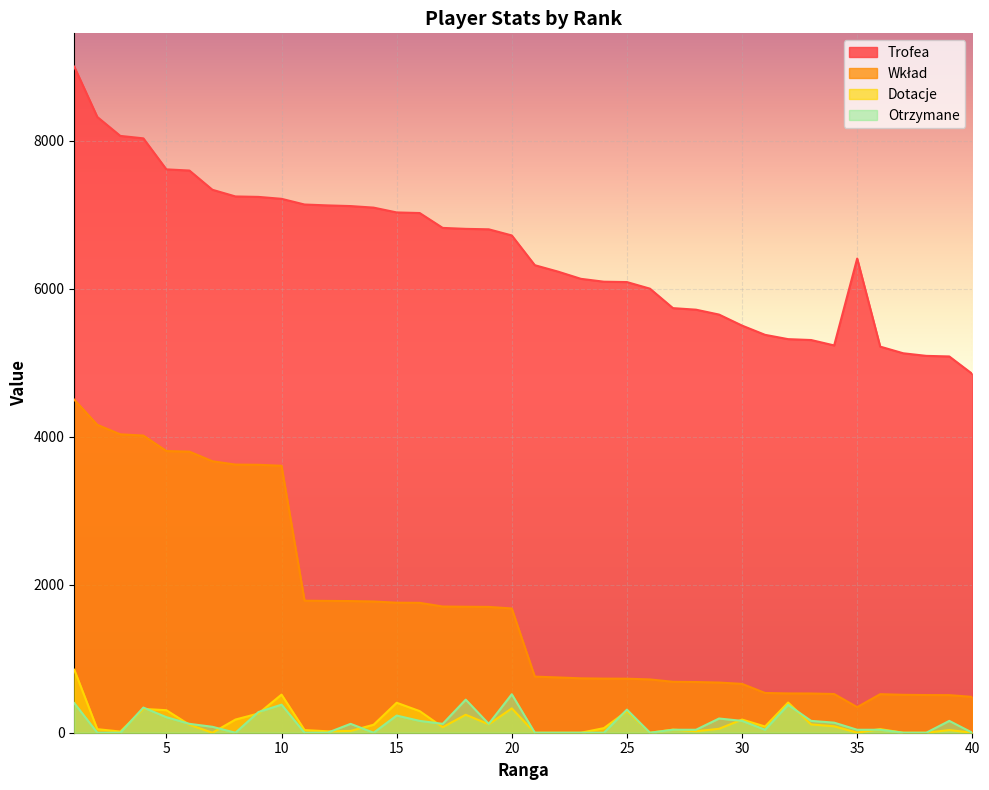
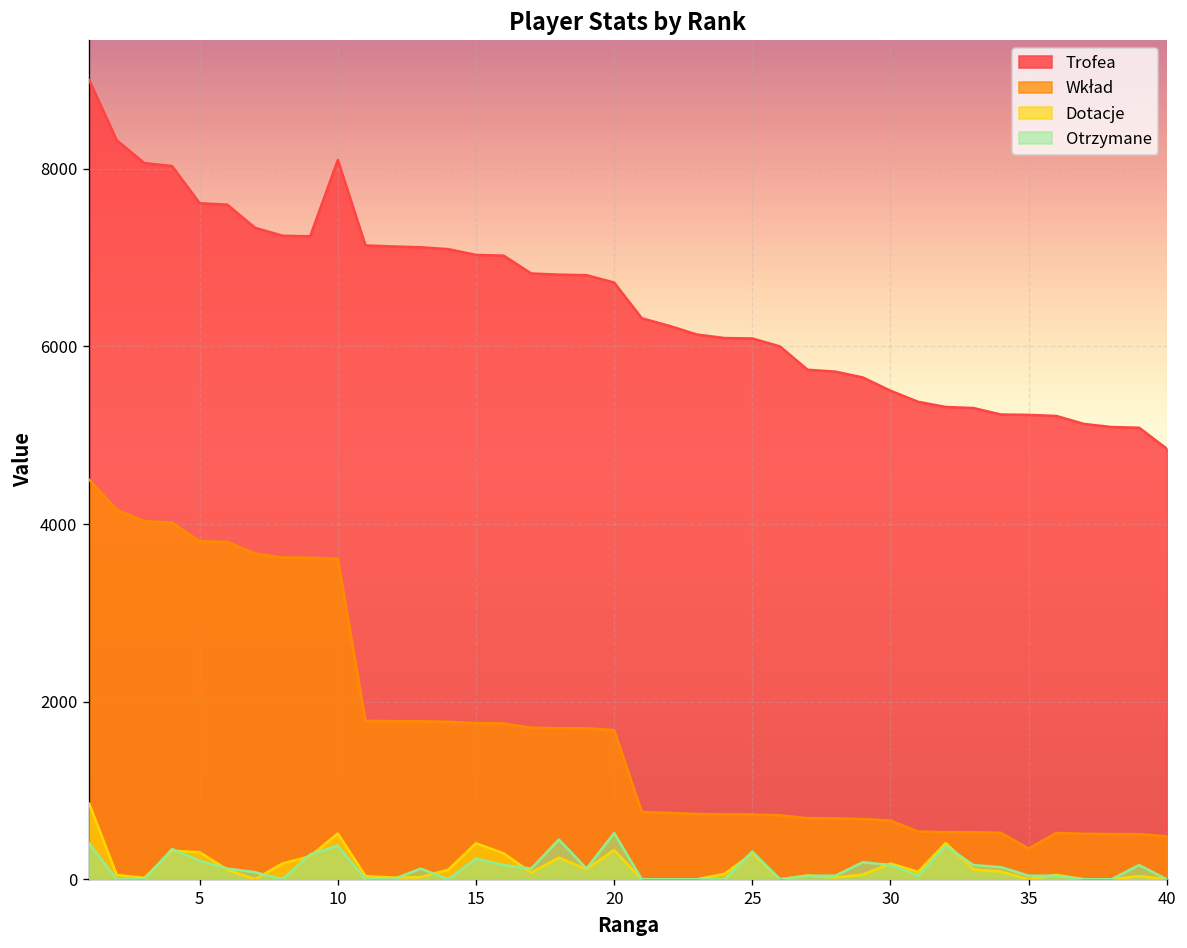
Trofea, 10: 7200 -> 8100
Trofea, 35: 6400 -> 5200
